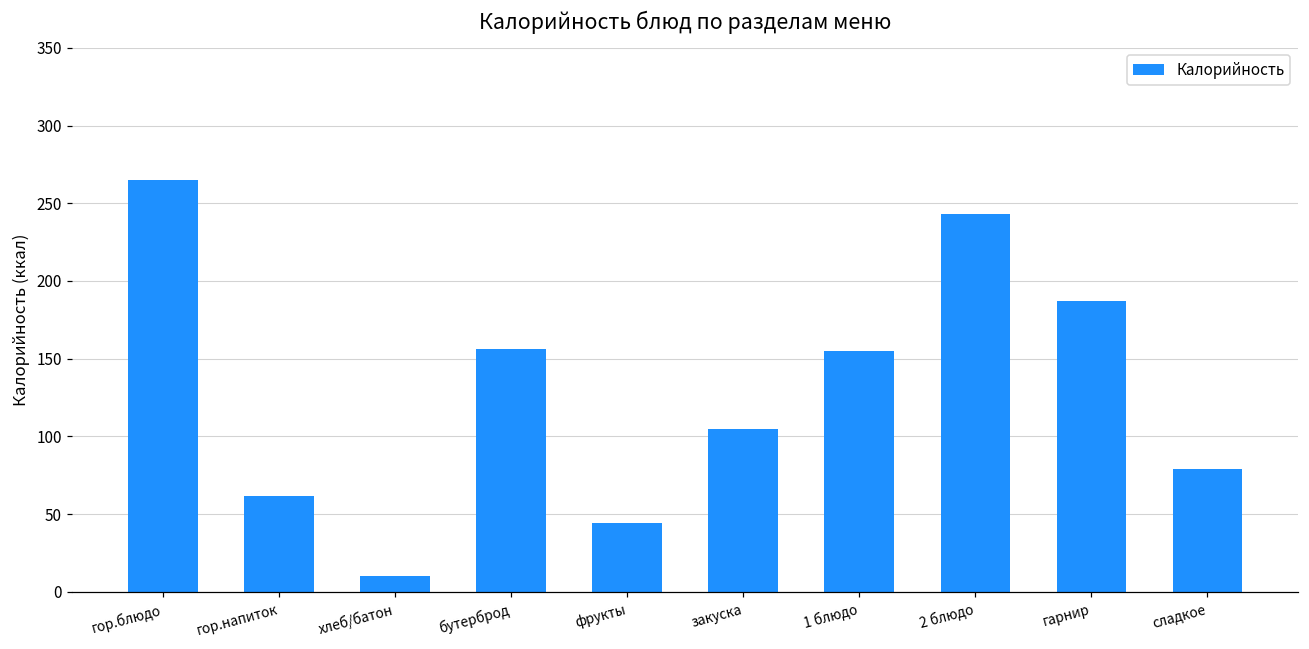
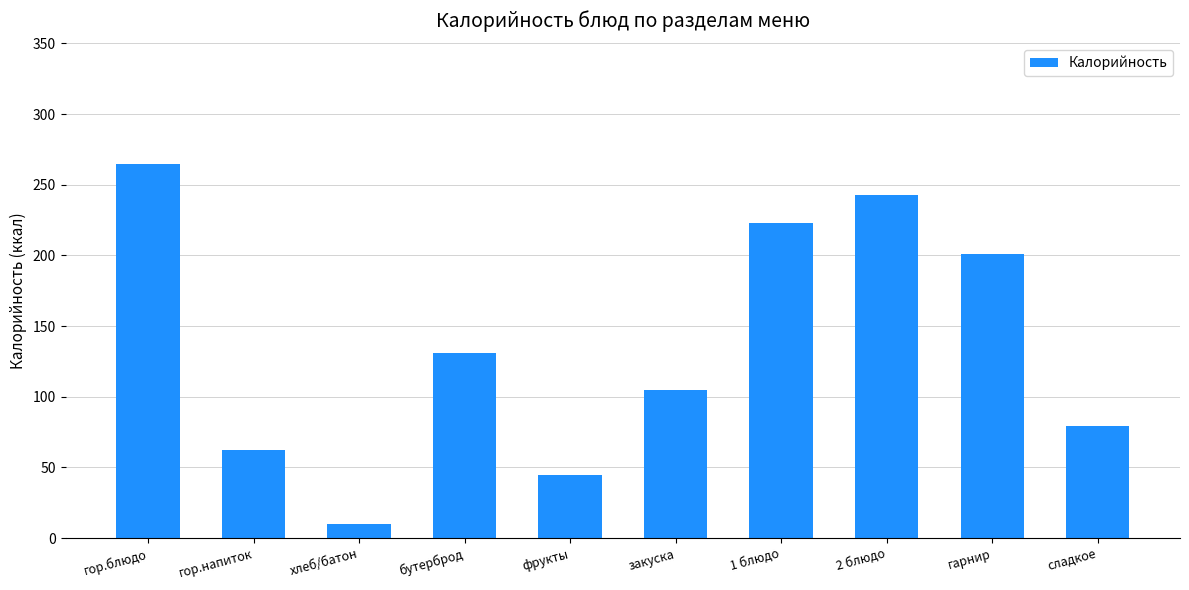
бутерброд: 156 -> 131
1 блюдо: 155 -> 223
гарнир: 187 -> 201
